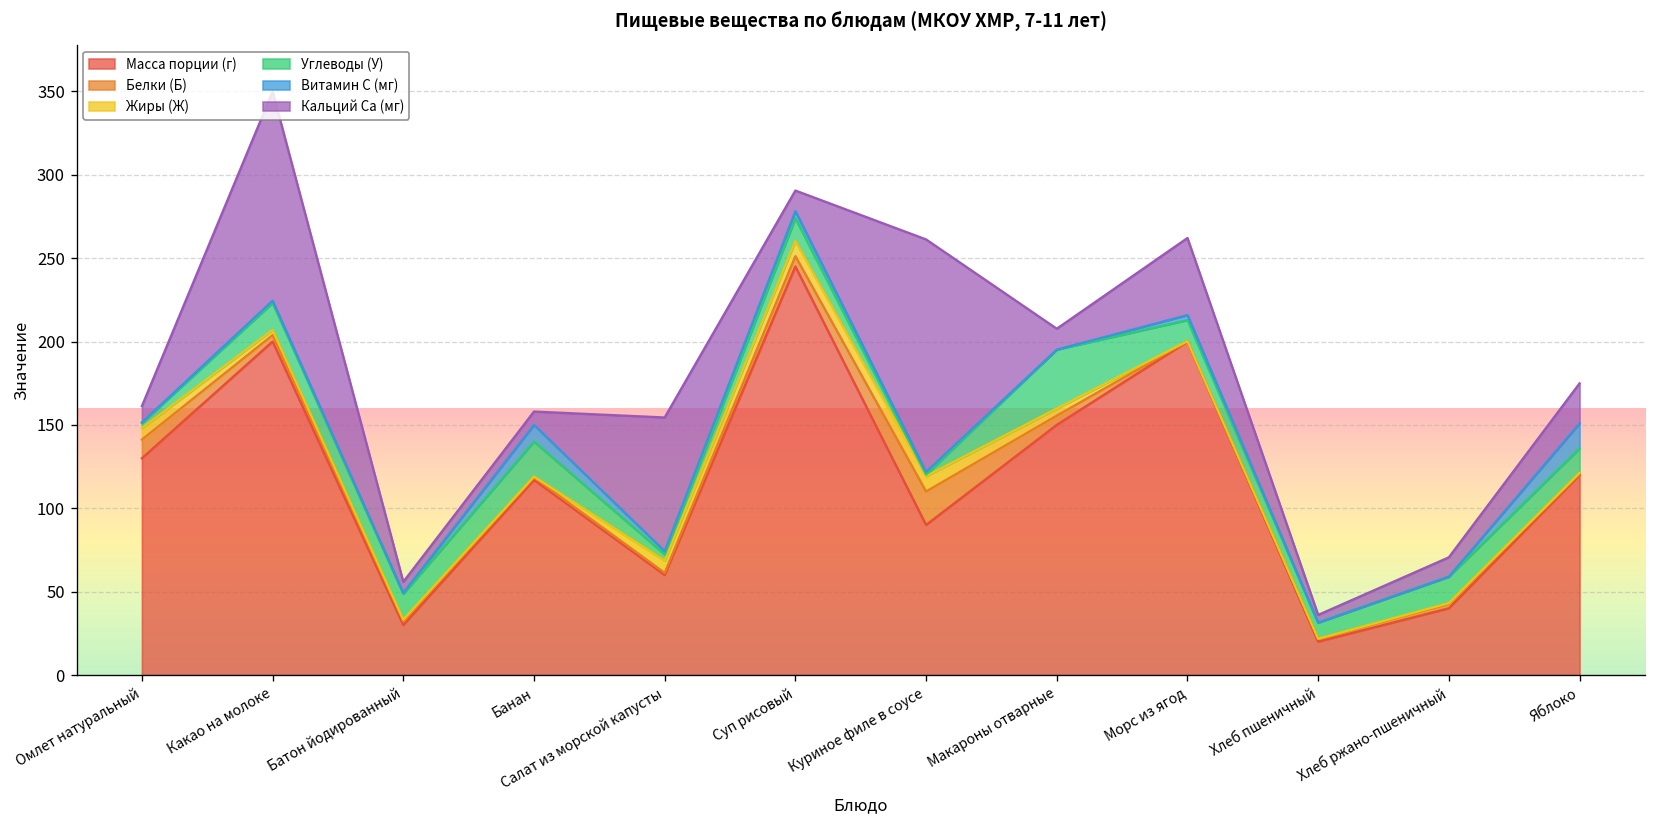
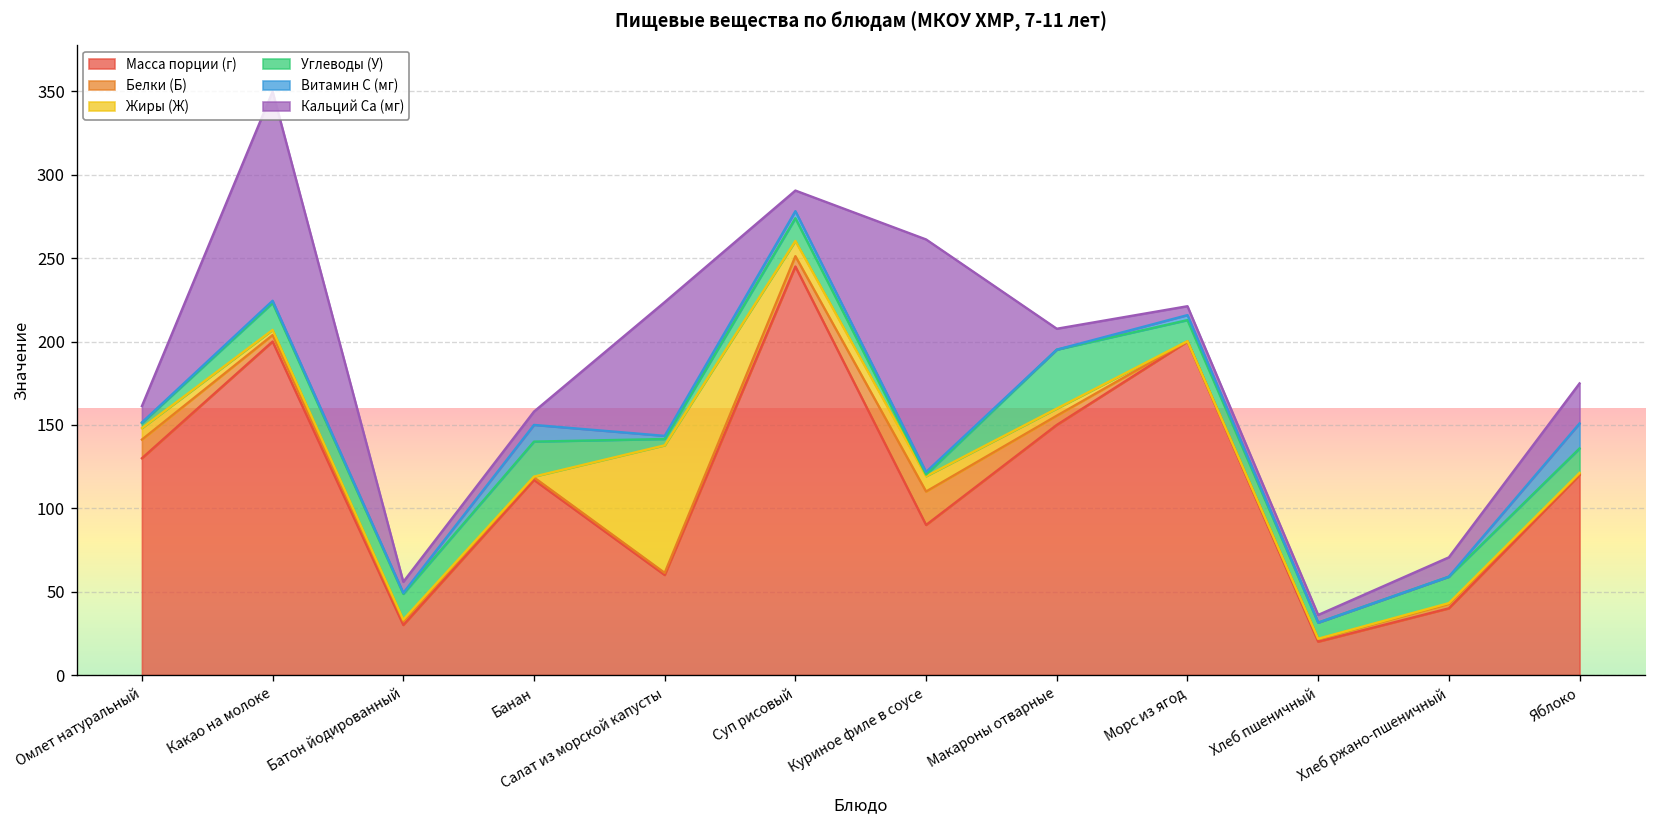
Жиры (Ж), Салат из морской капусты: 7 -> 77
Кальций Ca (мг), Морс из ягод: 46 -> 5
